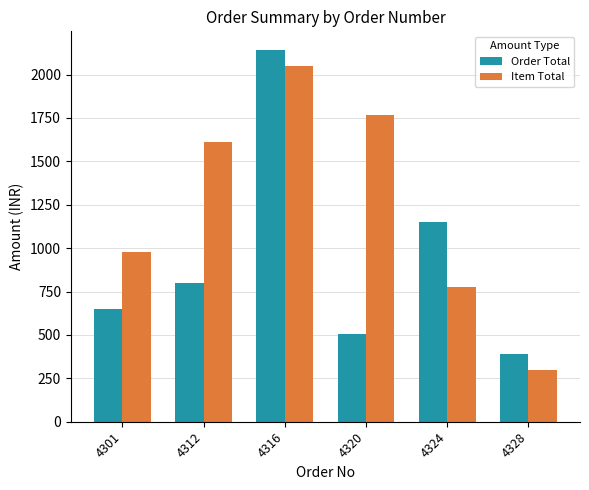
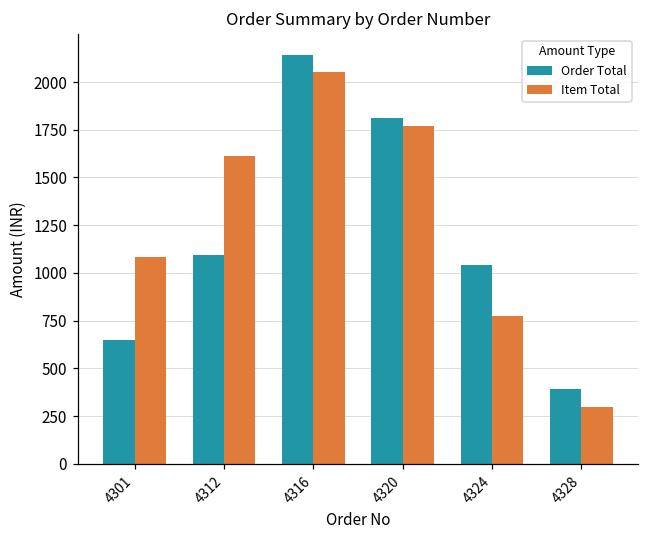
Item Total, 4301: 980 -> 1080
Order Total, 4312: 800 -> 1090
Order Total, 4320: 510 -> 1810
Order Total, 4324: 1150 -> 1040
